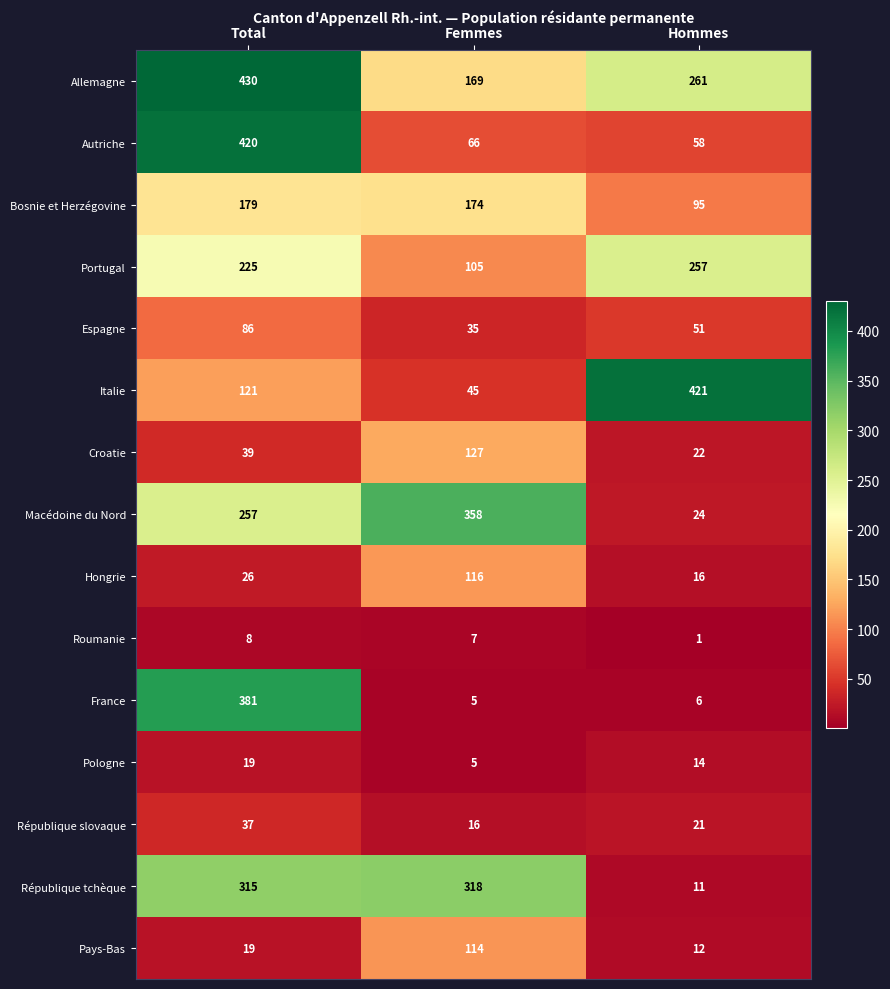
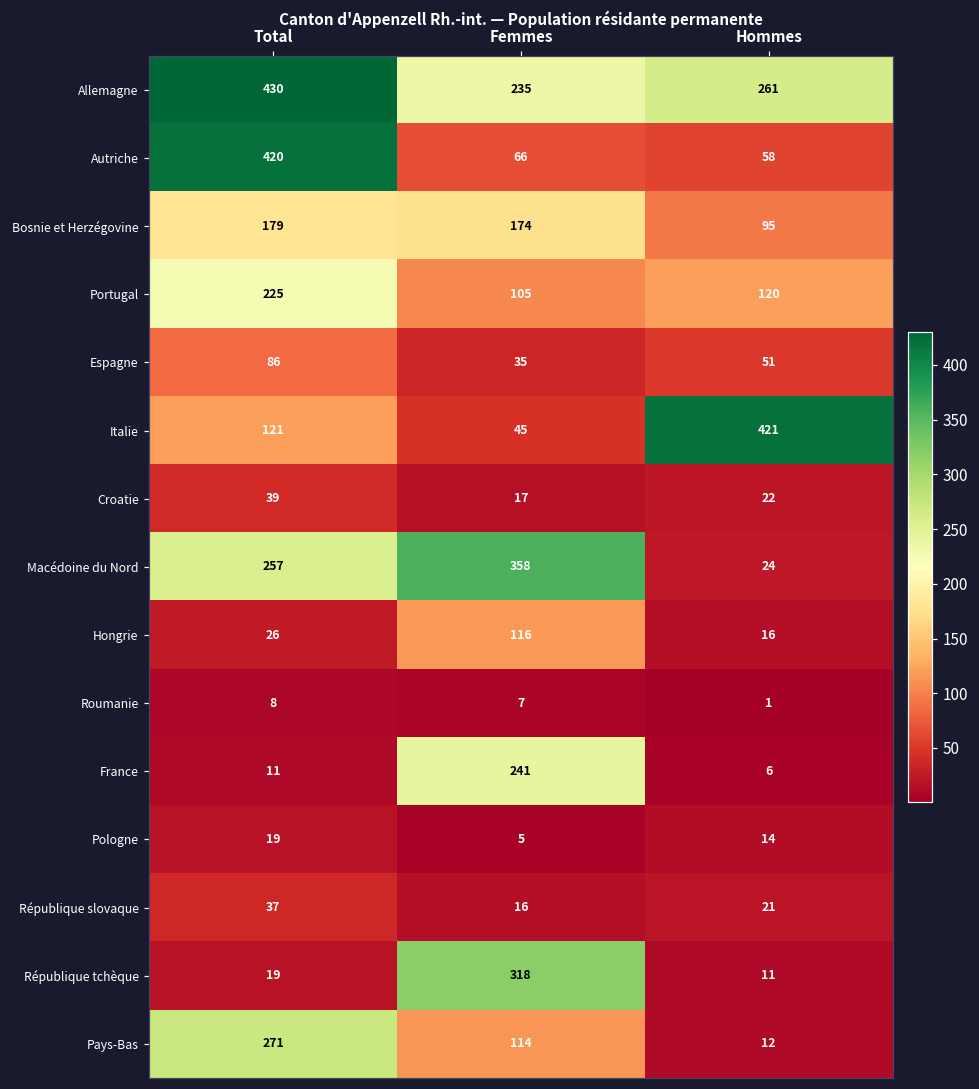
Allemagne, Femmes: 169 -> 235
Portugal, Hommes: 257 -> 120
Croatie, Femmes: 127 -> 17
France, Total: 381 -> 11
France, Femmes: 5 -> 241
République tchèque, Total: 315 -> 19
Pays-Bas, Total: 19 -> 271
